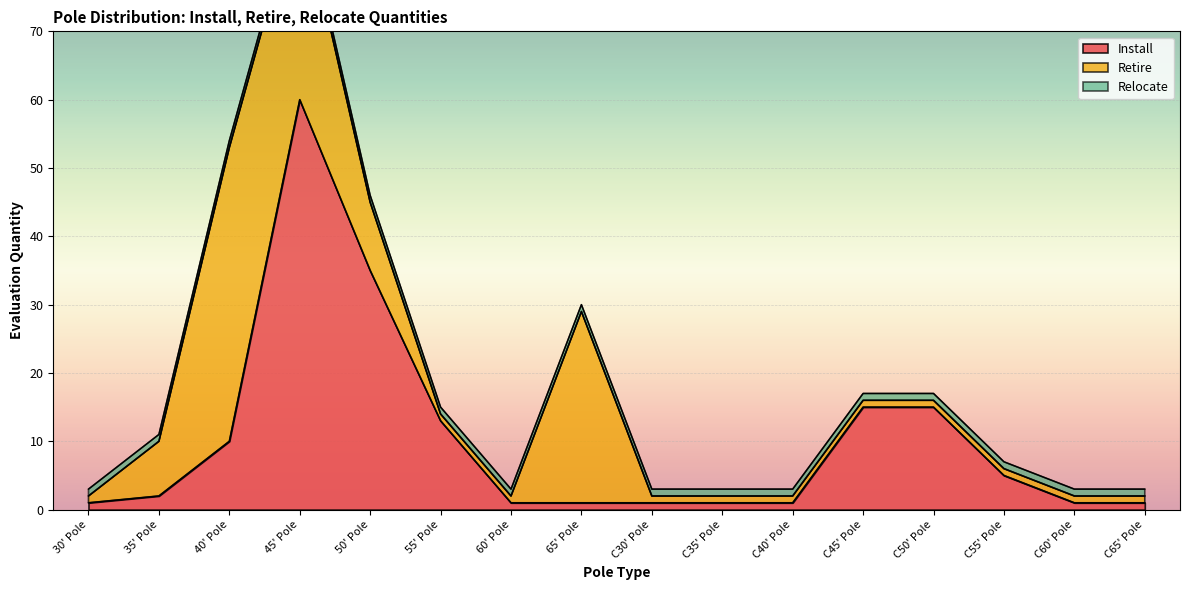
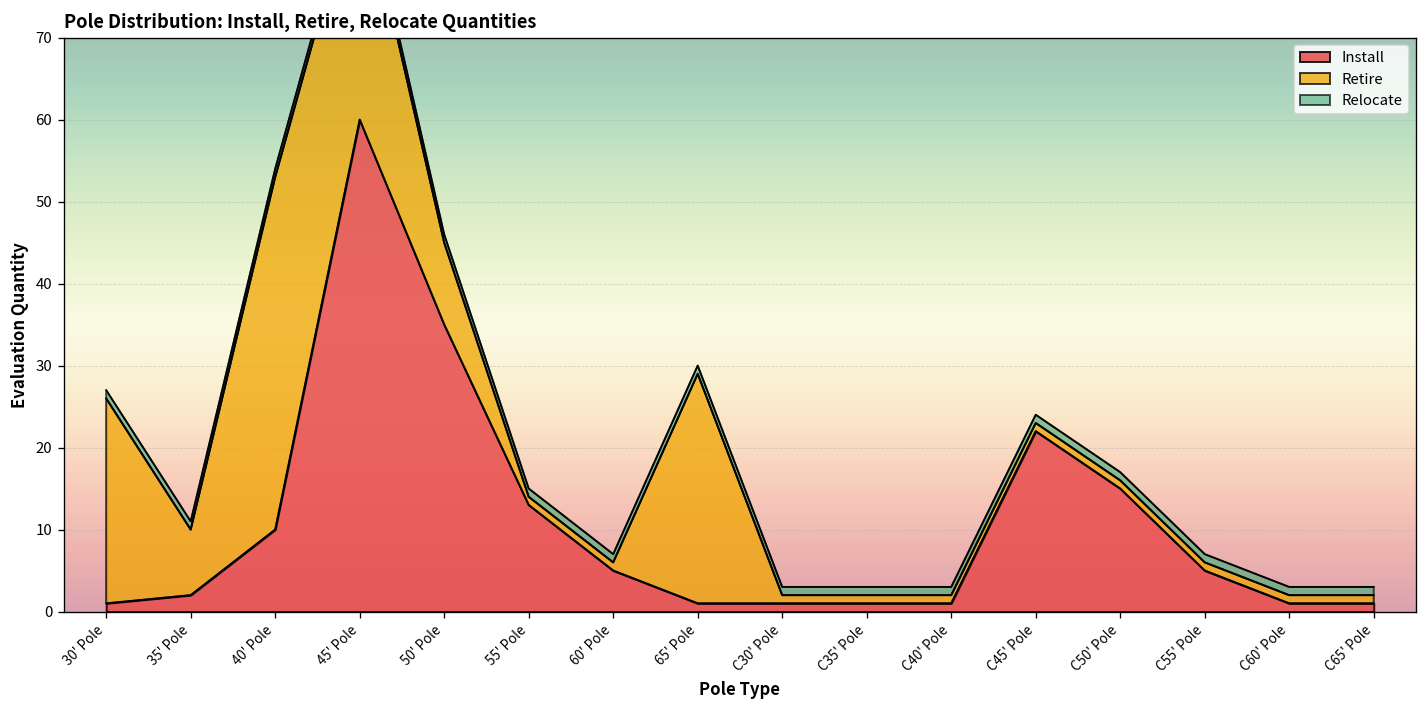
Retire, 30' Pole: 1 -> 25
Install, 60' Pole: 1 -> 5
Install, C45' Pole: 15 -> 22
